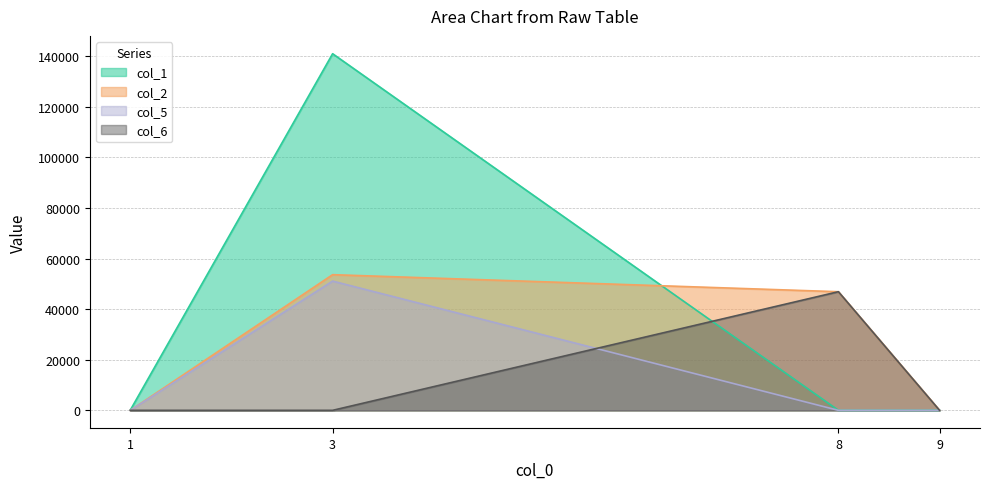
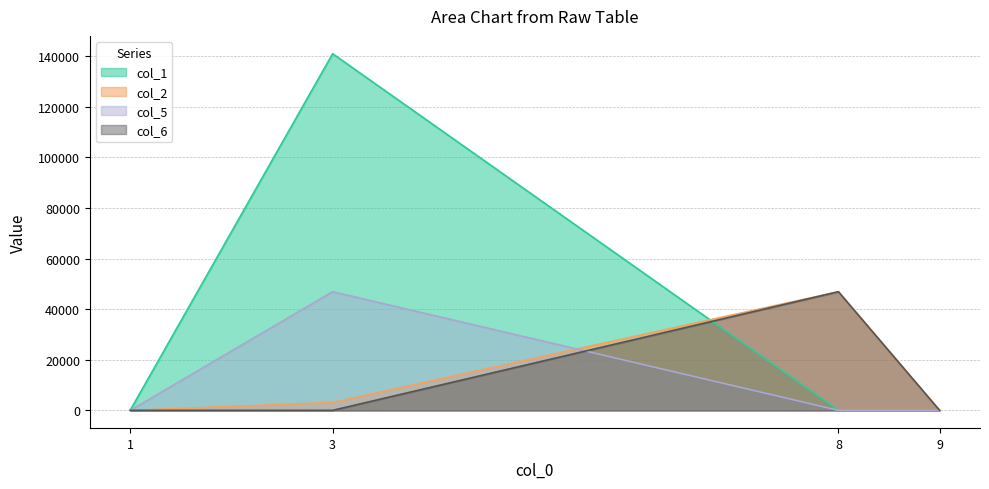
col_2, 3: 54000 -> 3000
col_5, 3: 51000 -> 47000
